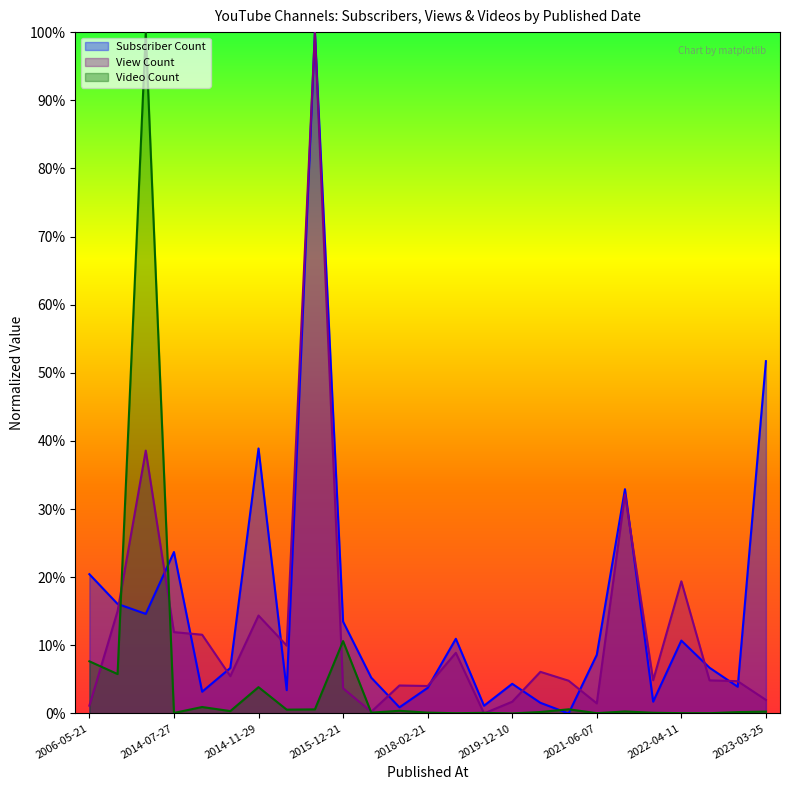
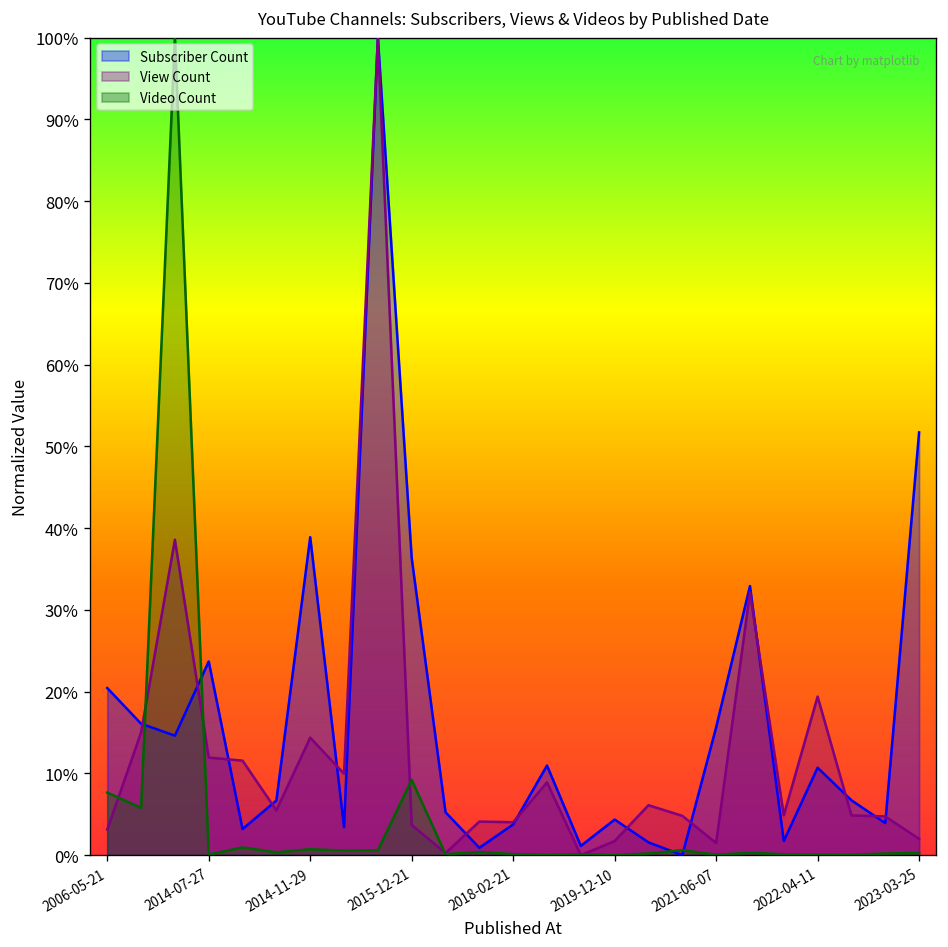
View Count, 2006-05-21: 1% -> 3%
Video Count, 2014-11-29: 4% -> 1%
Subscriber Count, 2015-12-21: 13% -> 36%
Video Count, 2015-12-21: 11% -> 9%
Subscriber Count, 2021-06-07: 9% -> 16%
